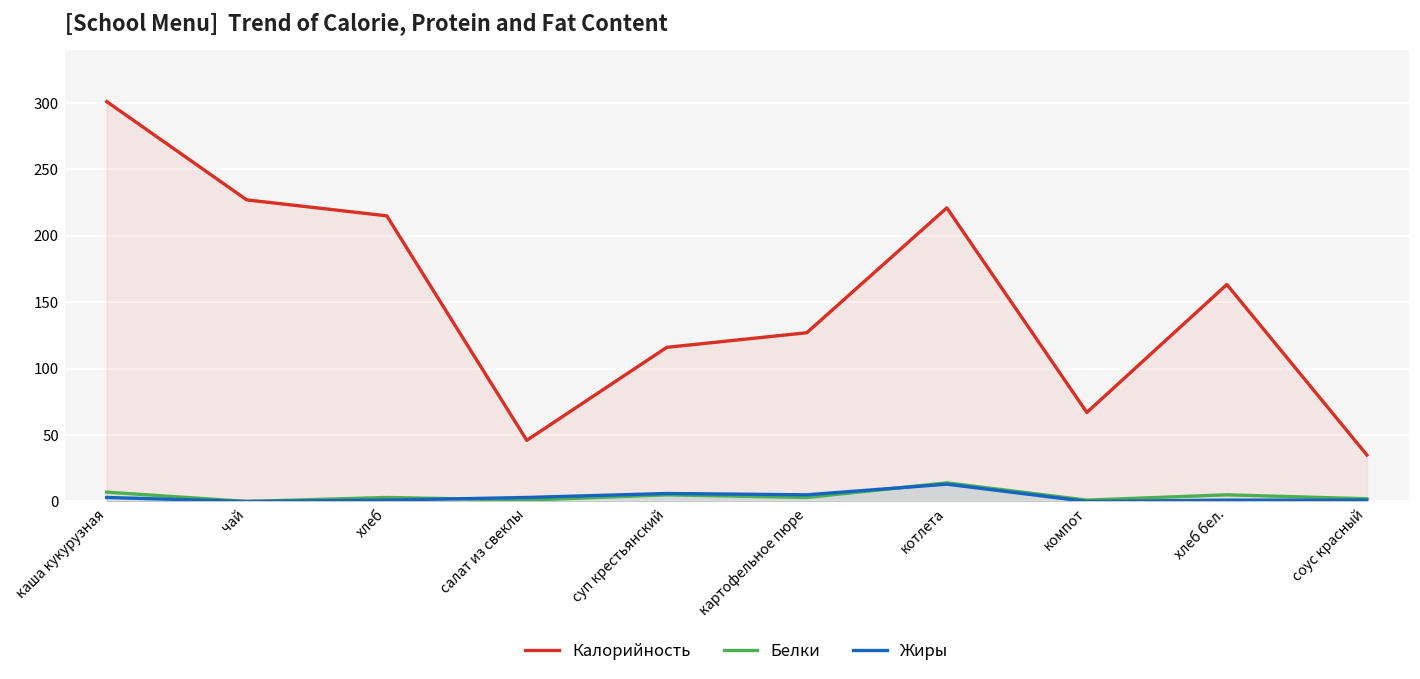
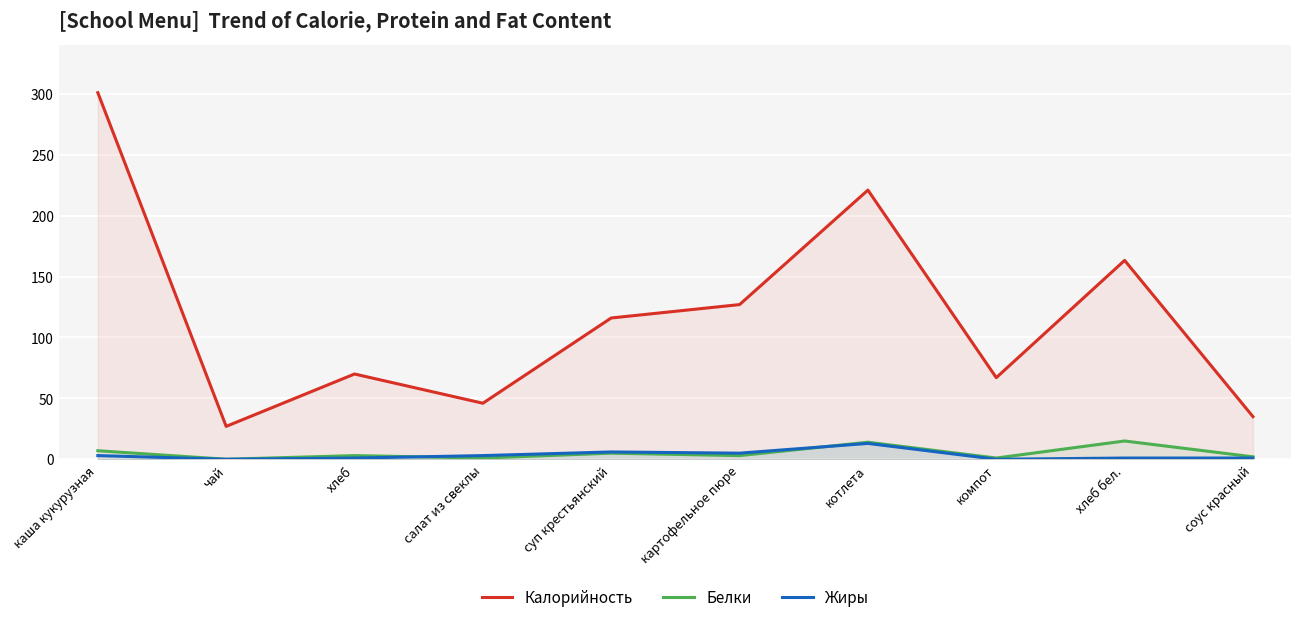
Калорийность, чай: 227 -> 27
Калорийность, хлеб: 215 -> 70
Белки, хлеб бел.: 5 -> 15
